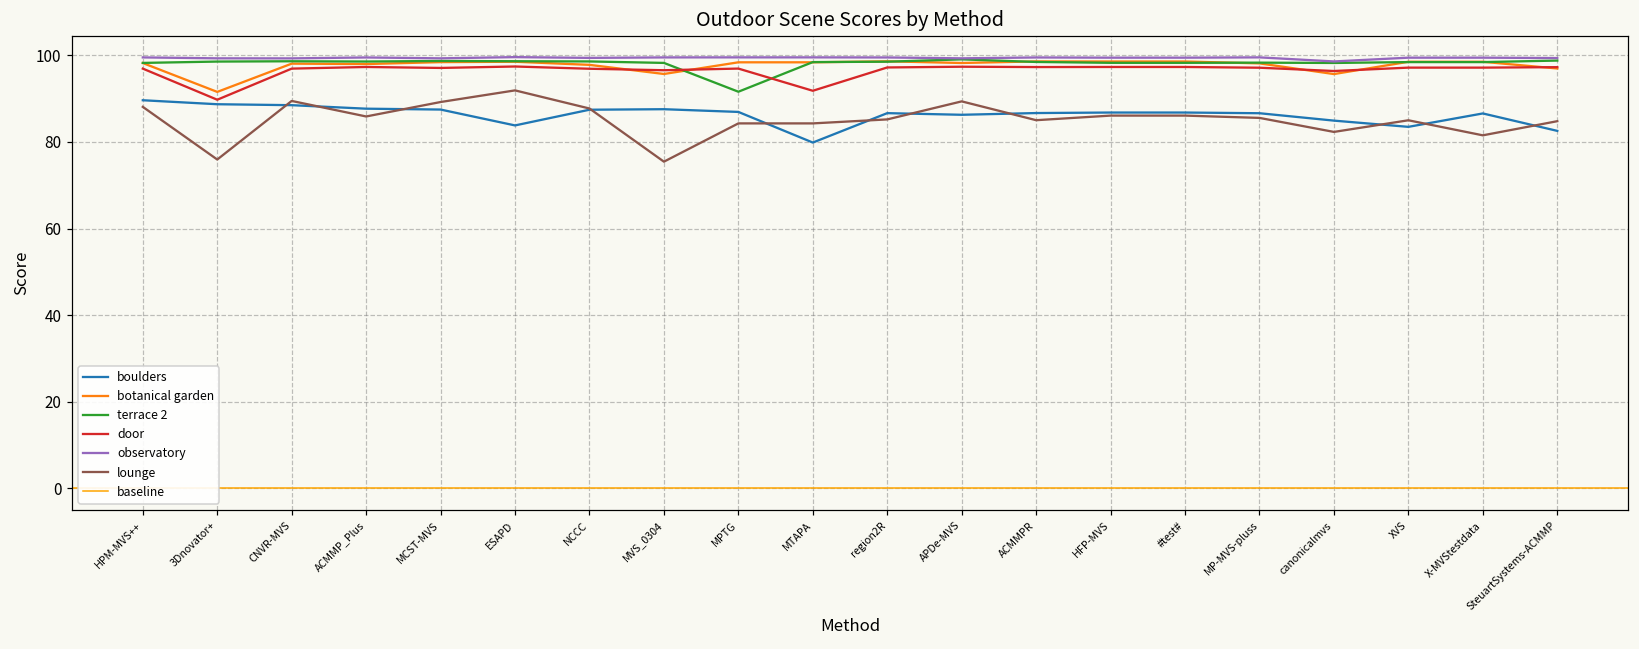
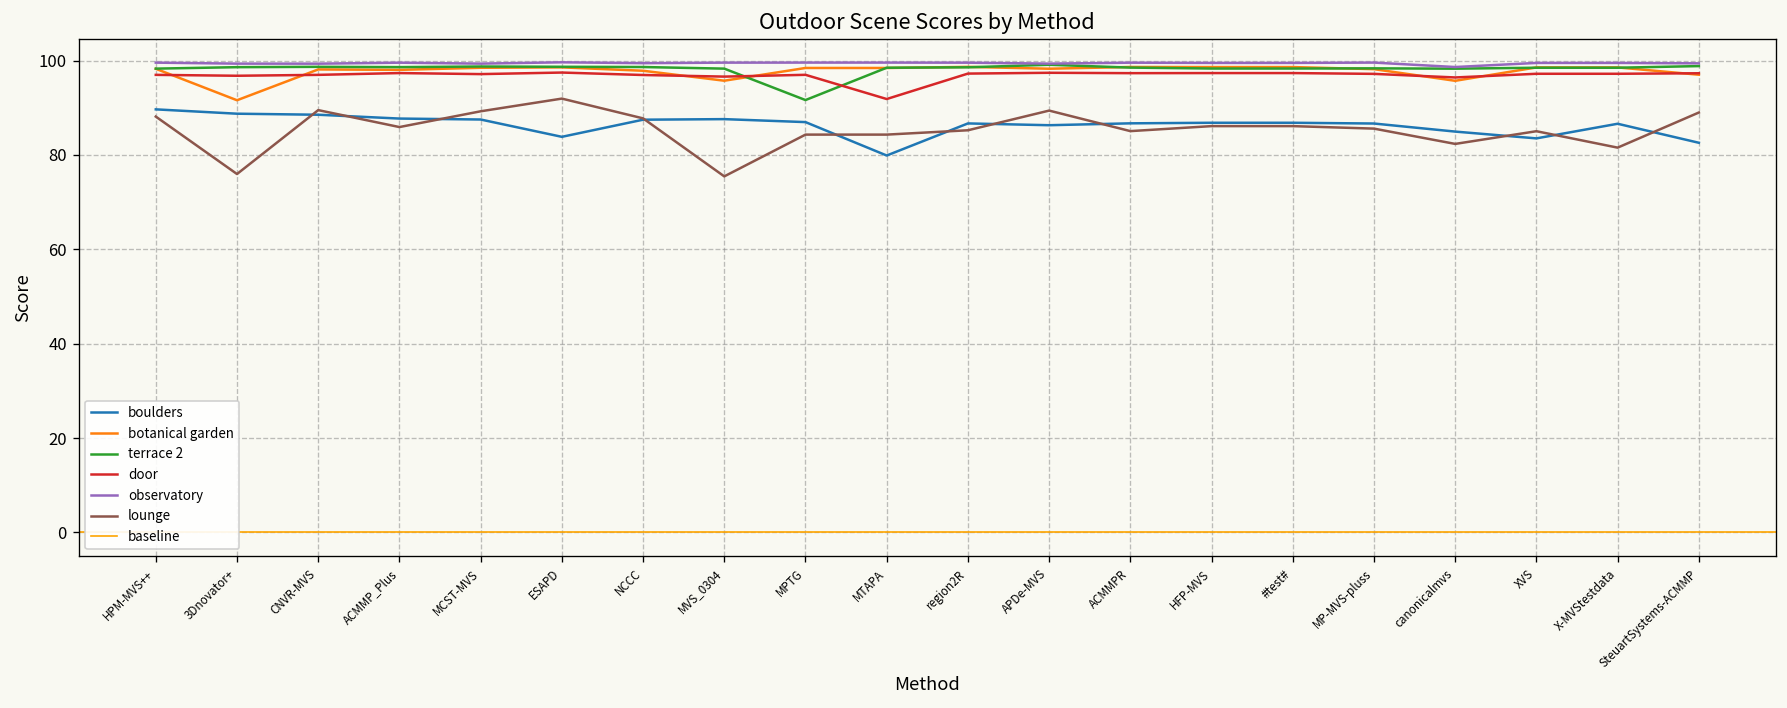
door, 3Dnovator+: 90 -> 97
lounge, SteuartSystems-ACMMP: 85 -> 89
